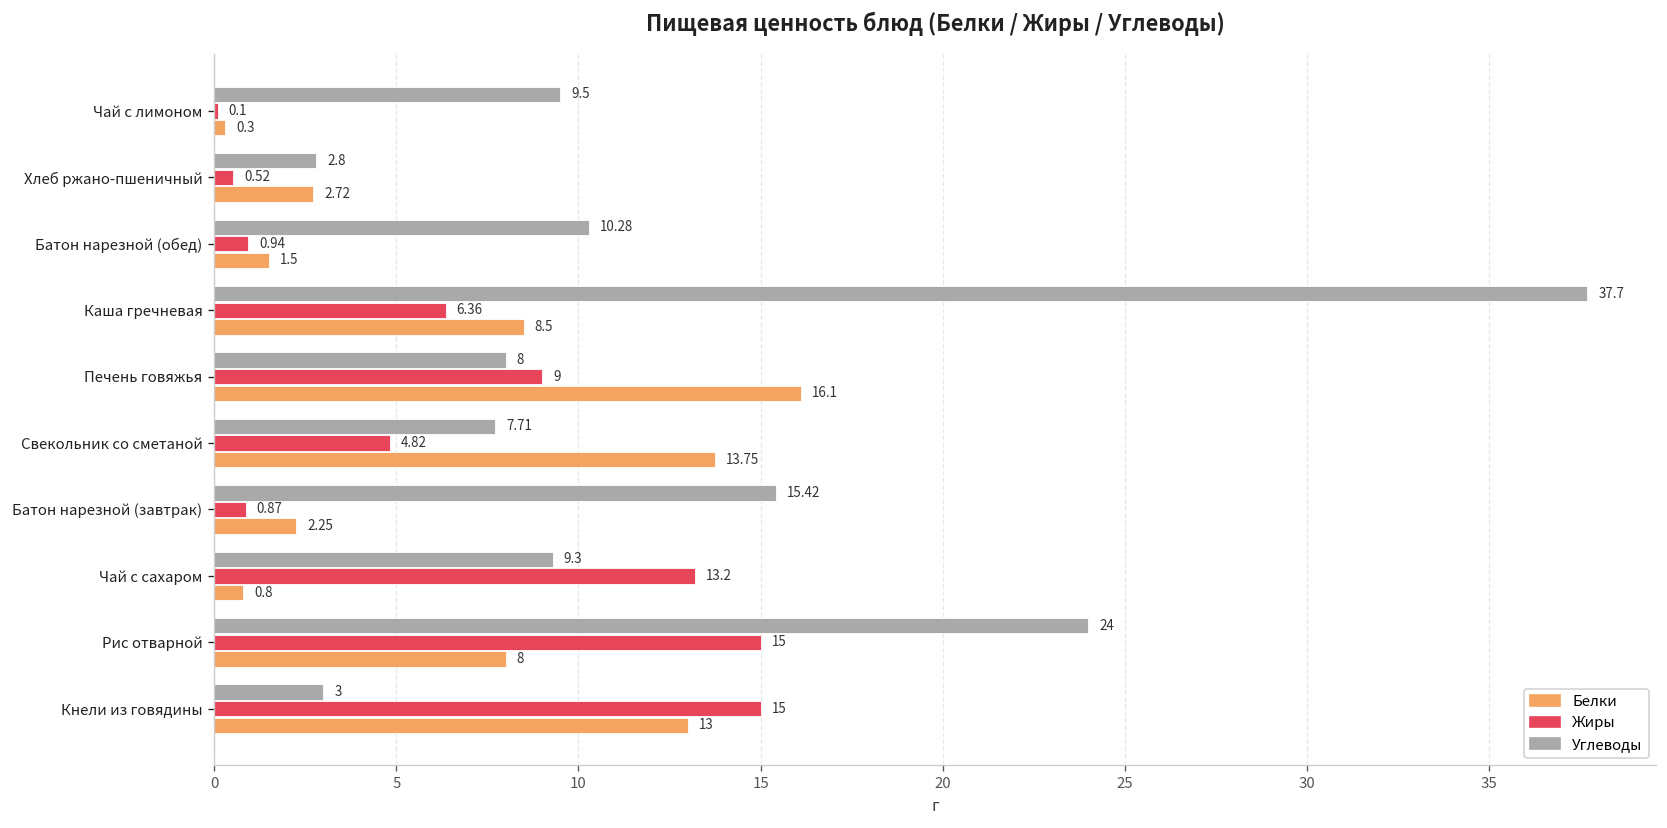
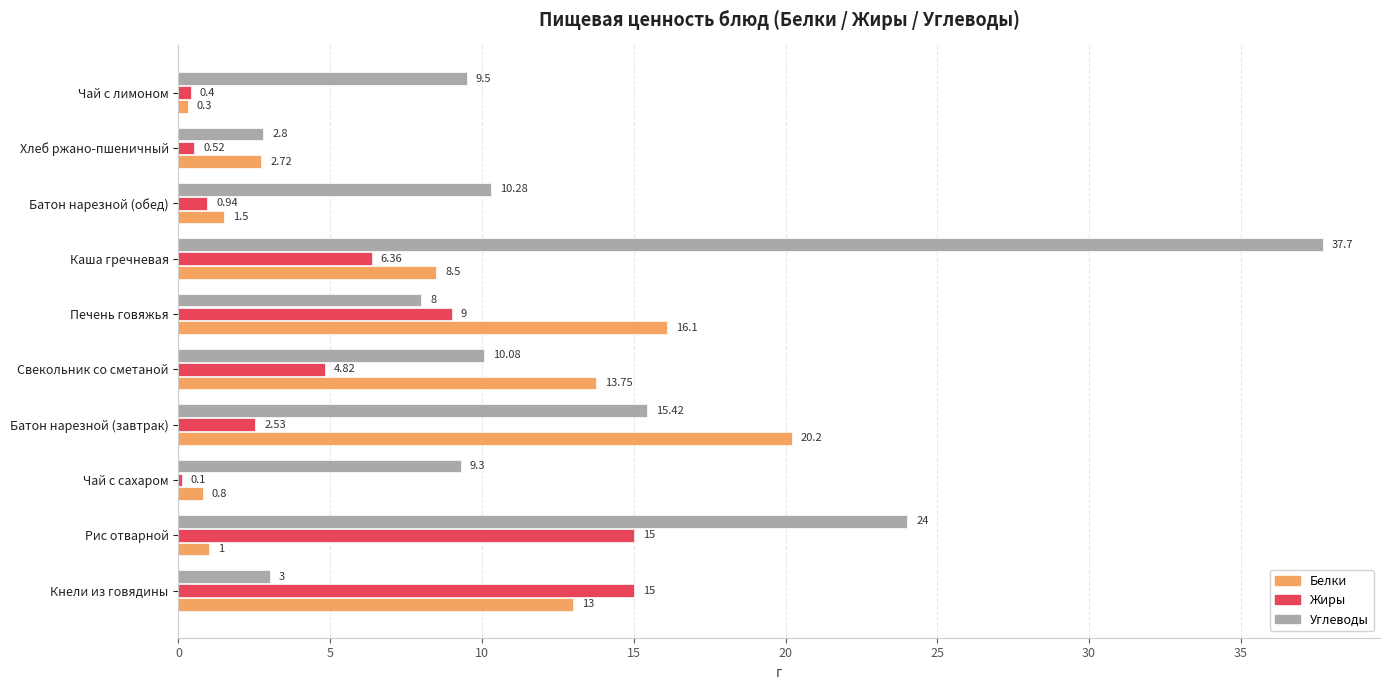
Жиры, Чай с лимоном: 0.1 -> 0.4
Углеводы, Свекольник со сметаной: 7.71 -> 10.08
Жиры, Батон нарезной (завтрак): 0.87 -> 2.53
Белки, Батон нарезной (завтрак): 2.25 -> 20.2
Жиры, Чай с сахаром: 13.2 -> 0.1
Белки, Рис отварной: 8 -> 1
